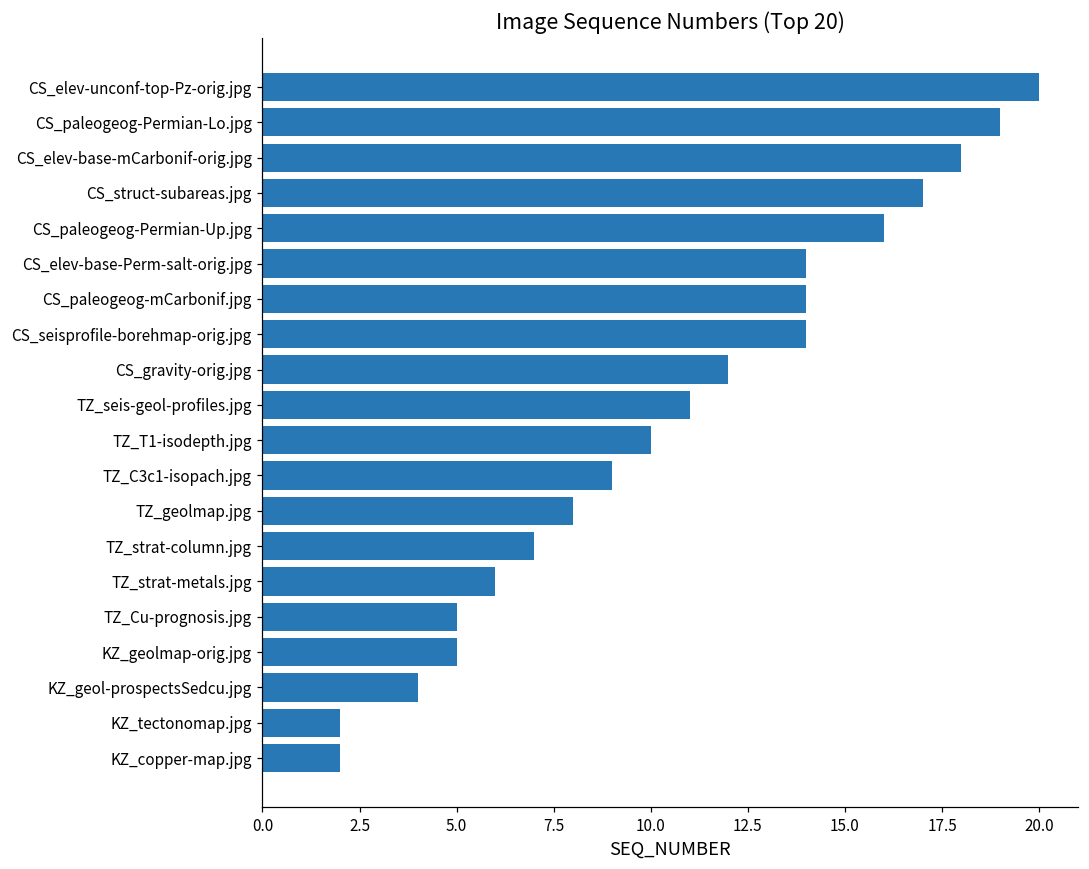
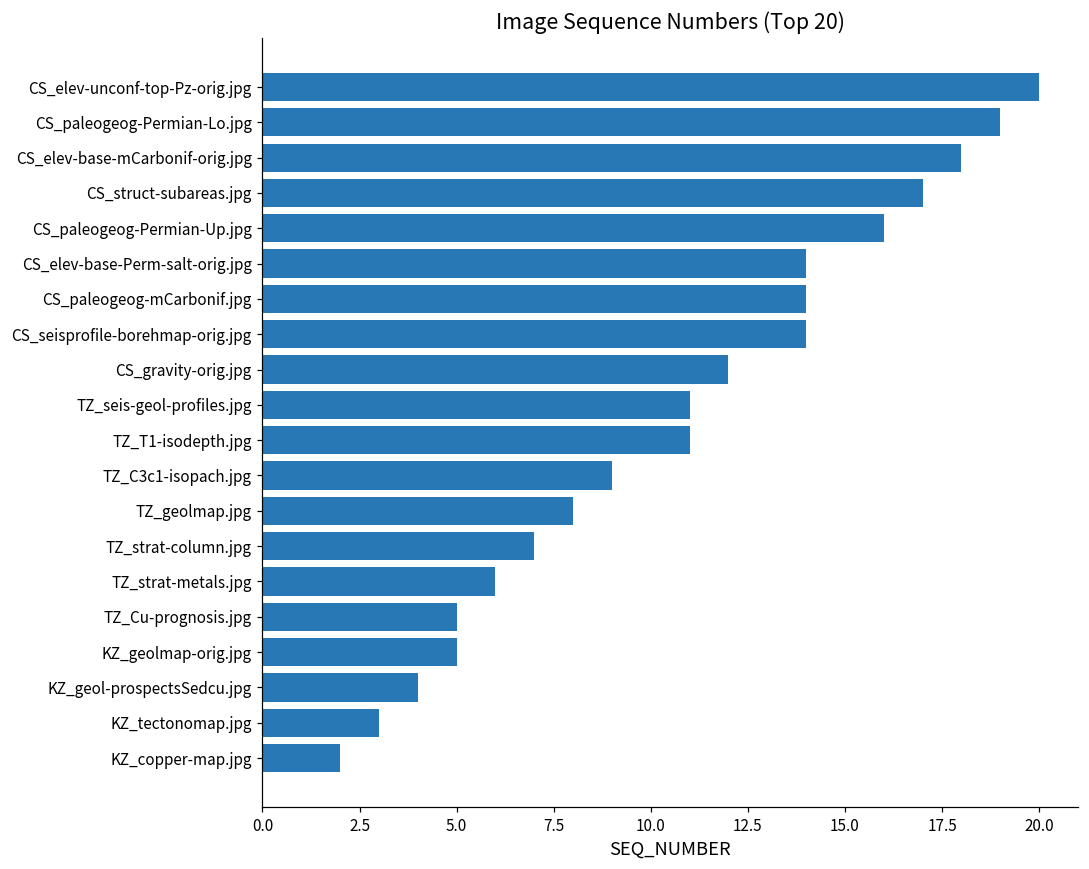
TZ_T1-isodepth.jpg: 10 -> 11
KZ_tectonomap.jpg: 2 -> 3
